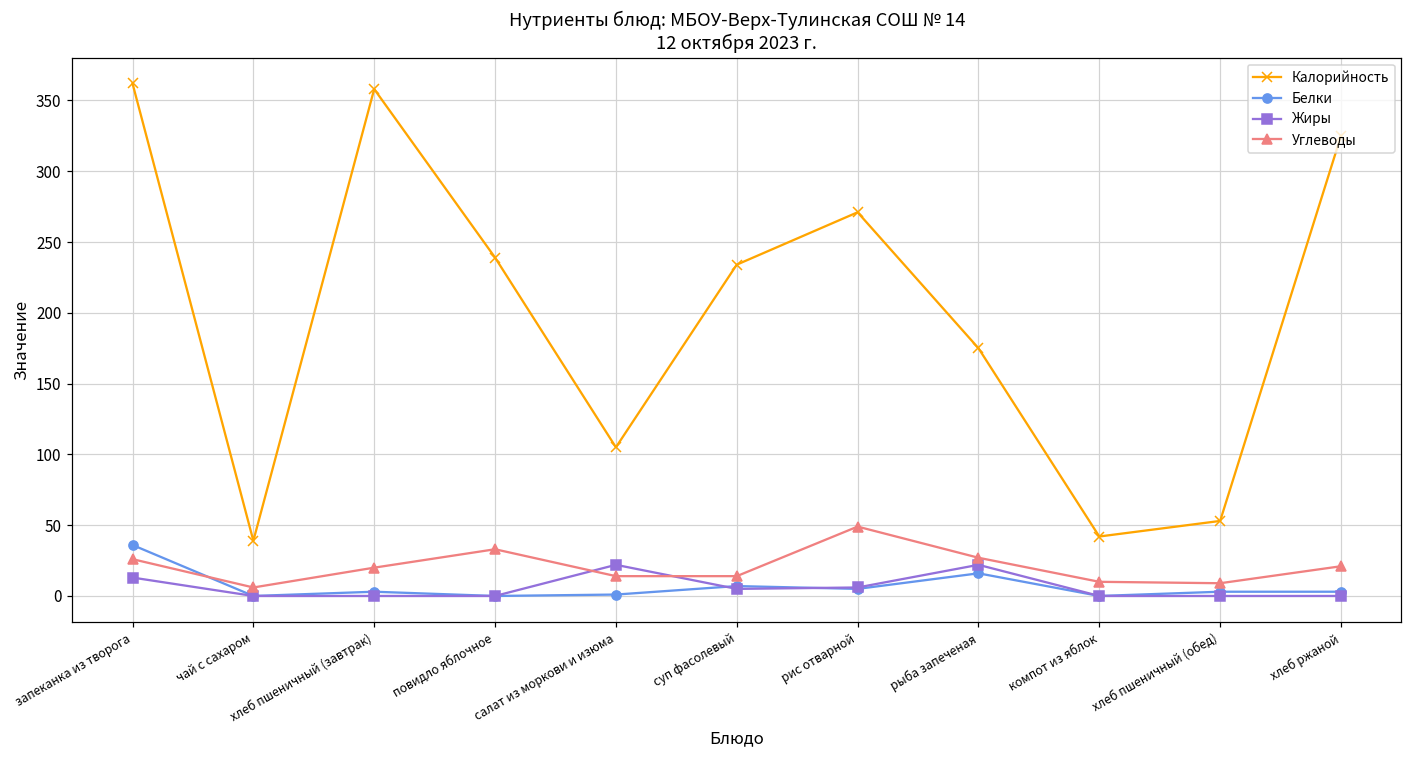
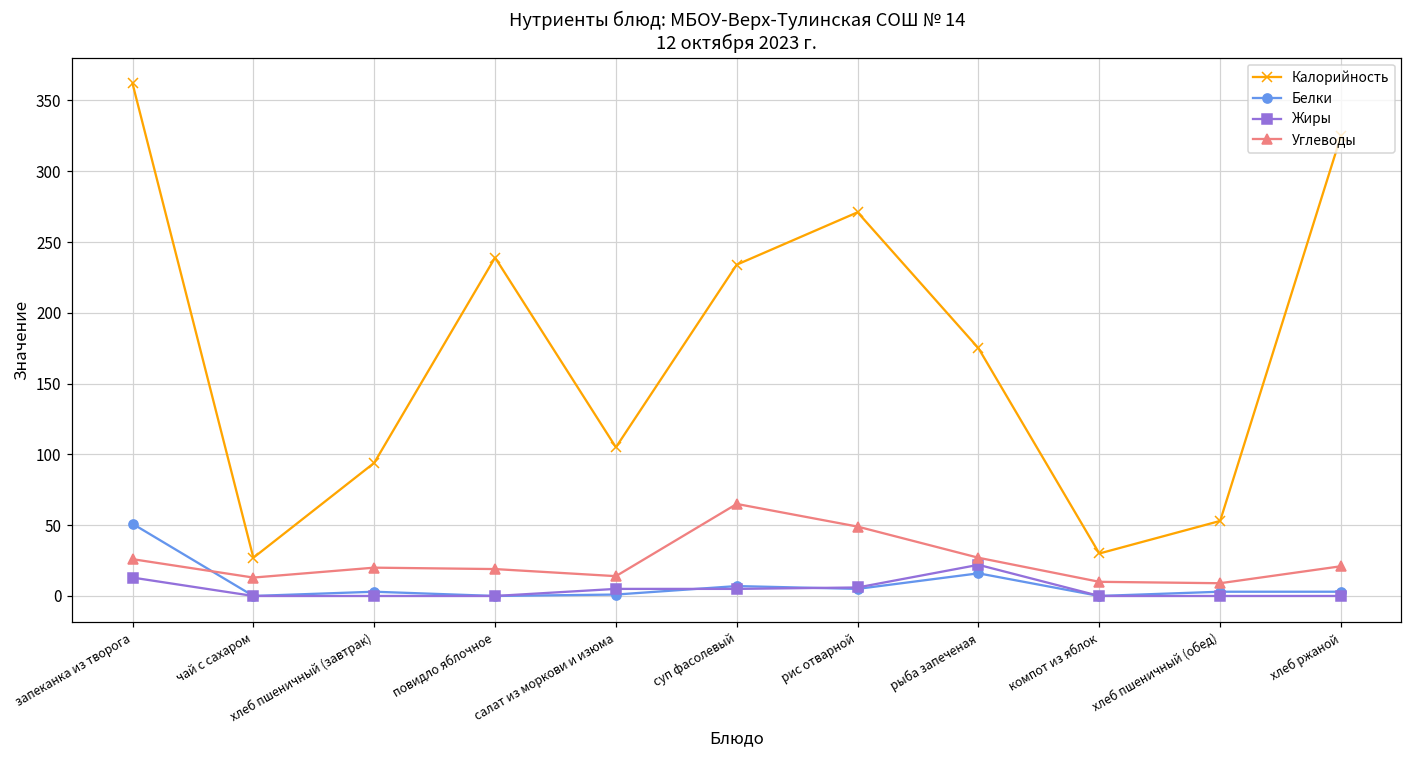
Белки, запеканка из творога: 36 -> 51
Калорийность, чай с сахаром: 39 -> 27
Углеводы, чай с сахаром: 6 -> 13
Калорийность, хлеб пшеничный (завтрак): 358 -> 94
Углеводы, повидло яблочное: 33 -> 19
Жиры, салат из моркови и изюма: 22 -> 5
Углеводы, суп фасолевый: 14 -> 65
Калорийность, компот из яблок: 42 -> 30
